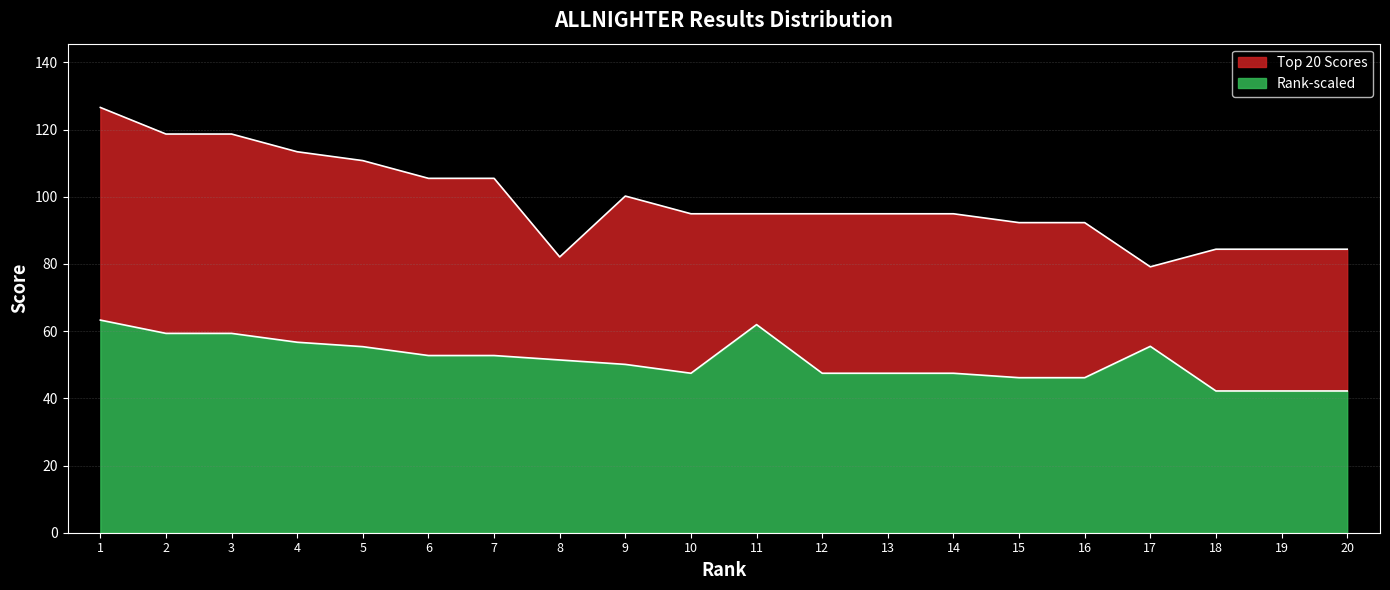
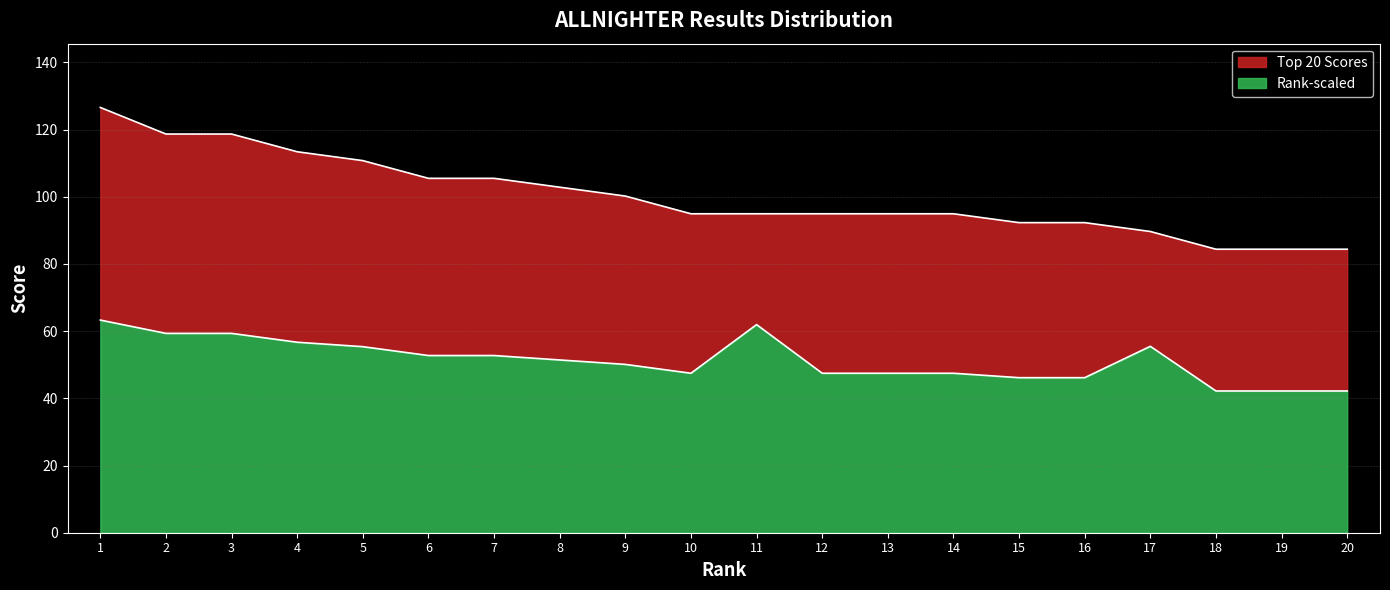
Top 20 Scores, 8: 82 -> 103
Top 20 Scores, 17: 79 -> 90
